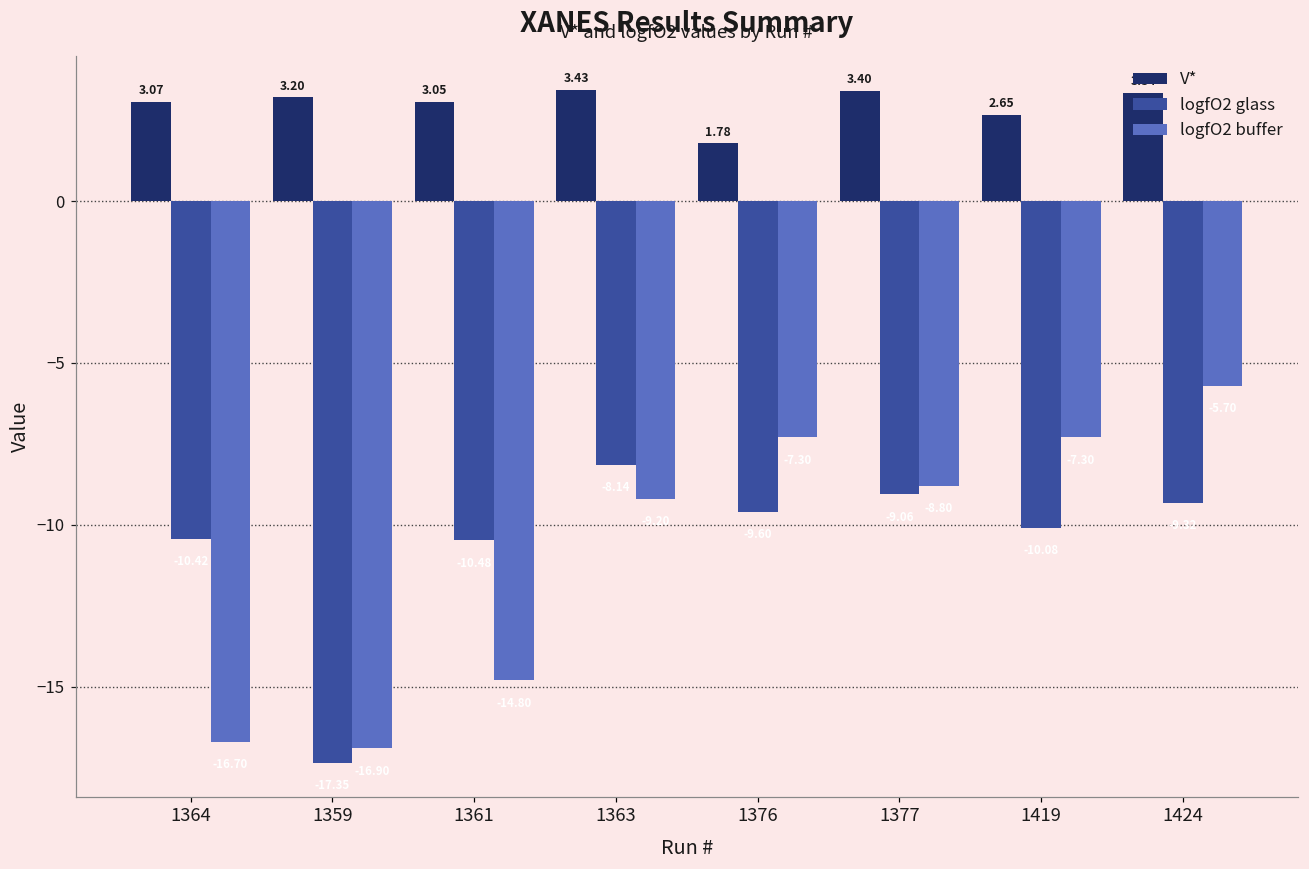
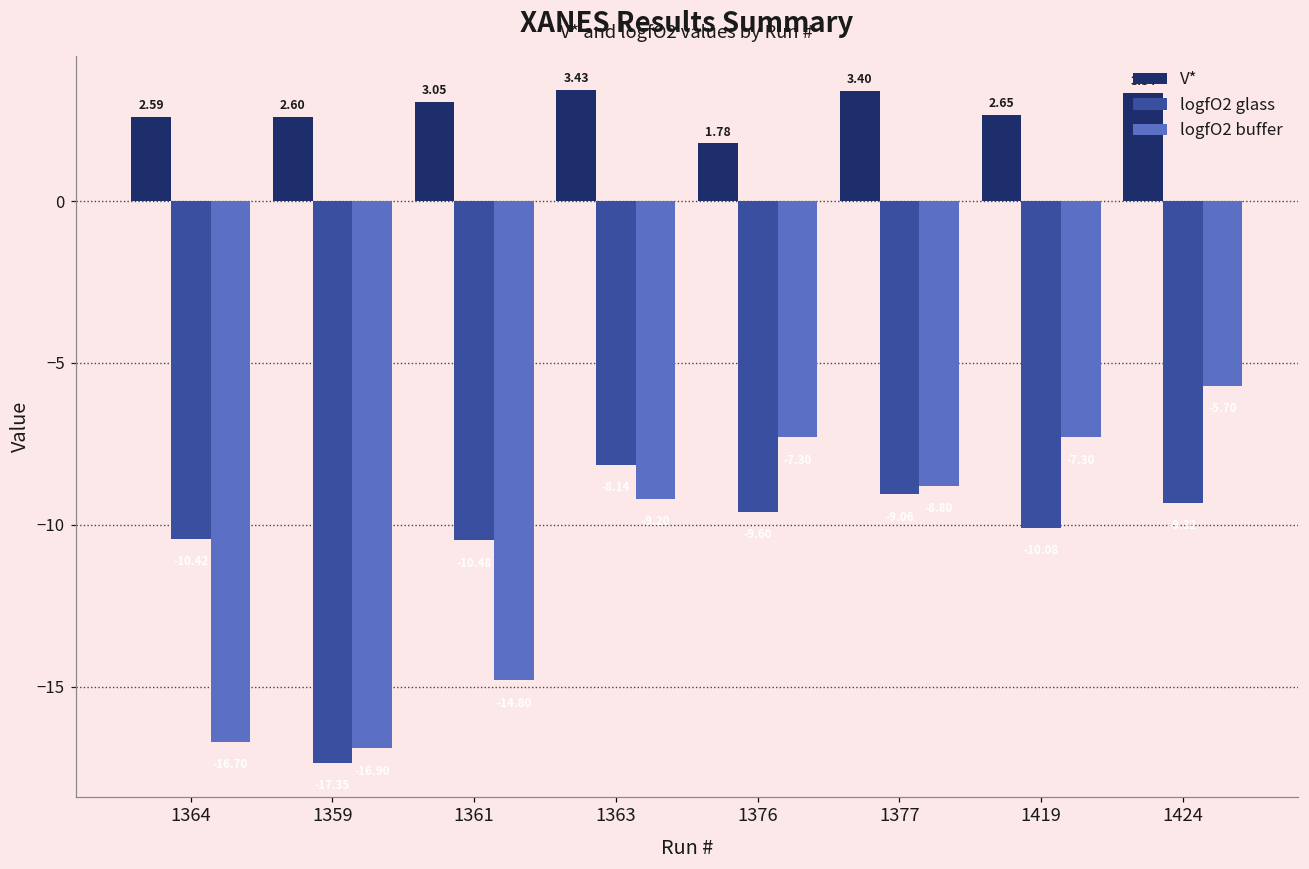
V*, 1364: 3.07 -> 2.59
V*, 1359: 3.20 -> 2.60
